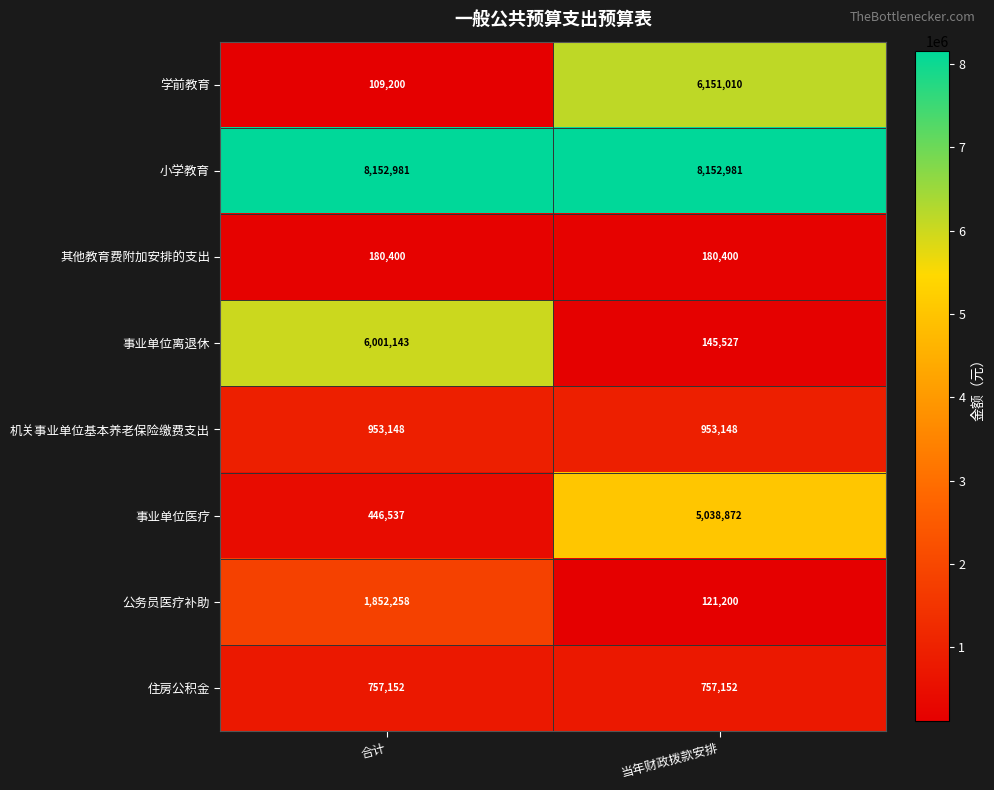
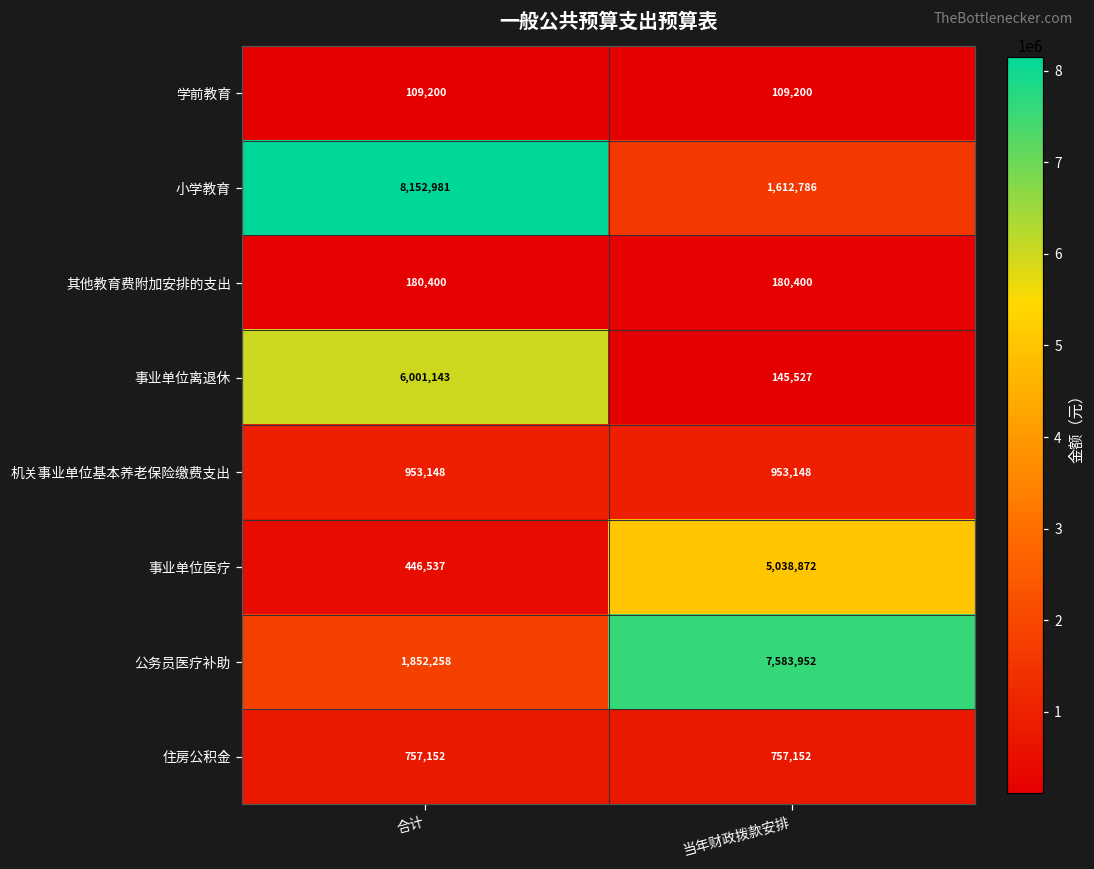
学前教育, 当年财政拨款安排: 6,151,010 -> 109,200
小学教育, 当年财政拨款安排: 8,152,981 -> 1,612,786
公务员医疗补助, 当年财政拨款安排: 121,200 -> 7,583,952
